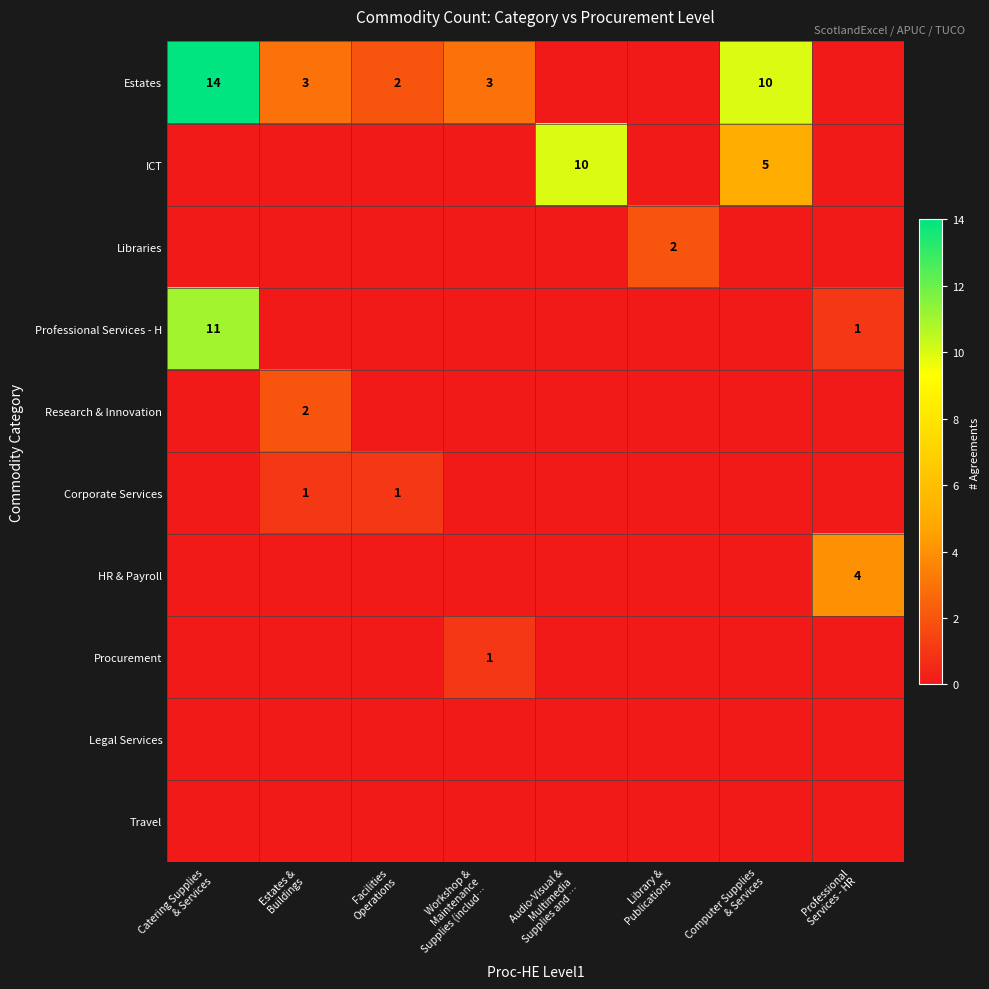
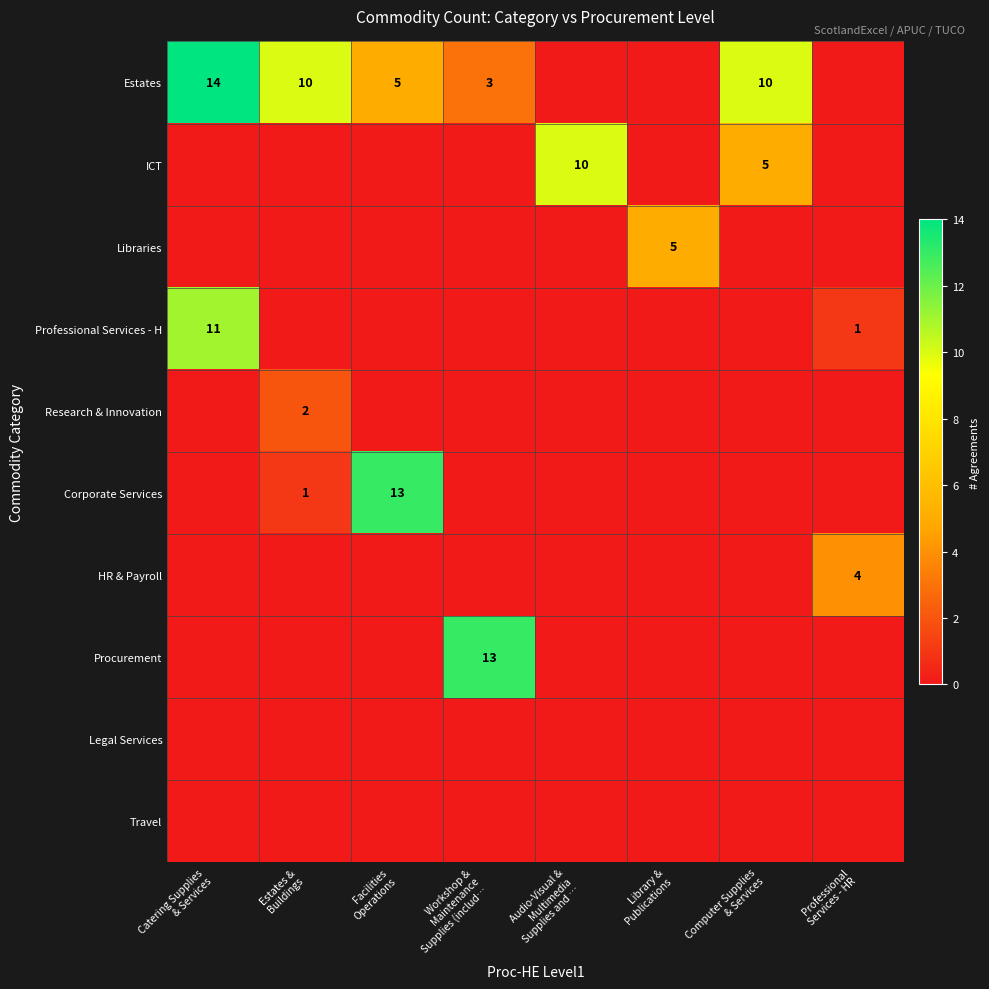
Estates, Estates & Buildings: 3 -> 10
Estates, Facilities Operations: 2 -> 5
Libraries, Library & Publications: 2 -> 5
Corporate Services, Facilities Operations: 1 -> 13
Procurement, Workshop & Maintenance Supplies (includ…: 1 -> 13
